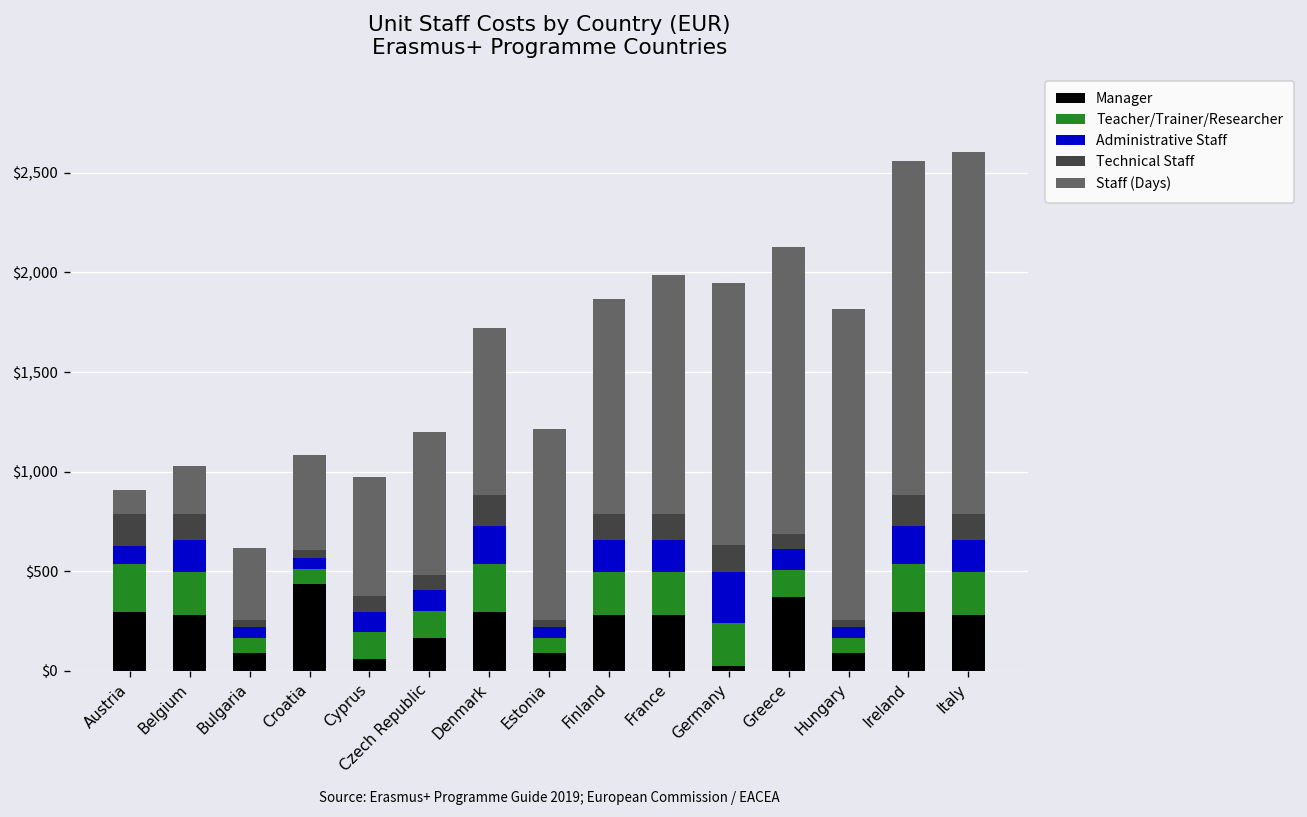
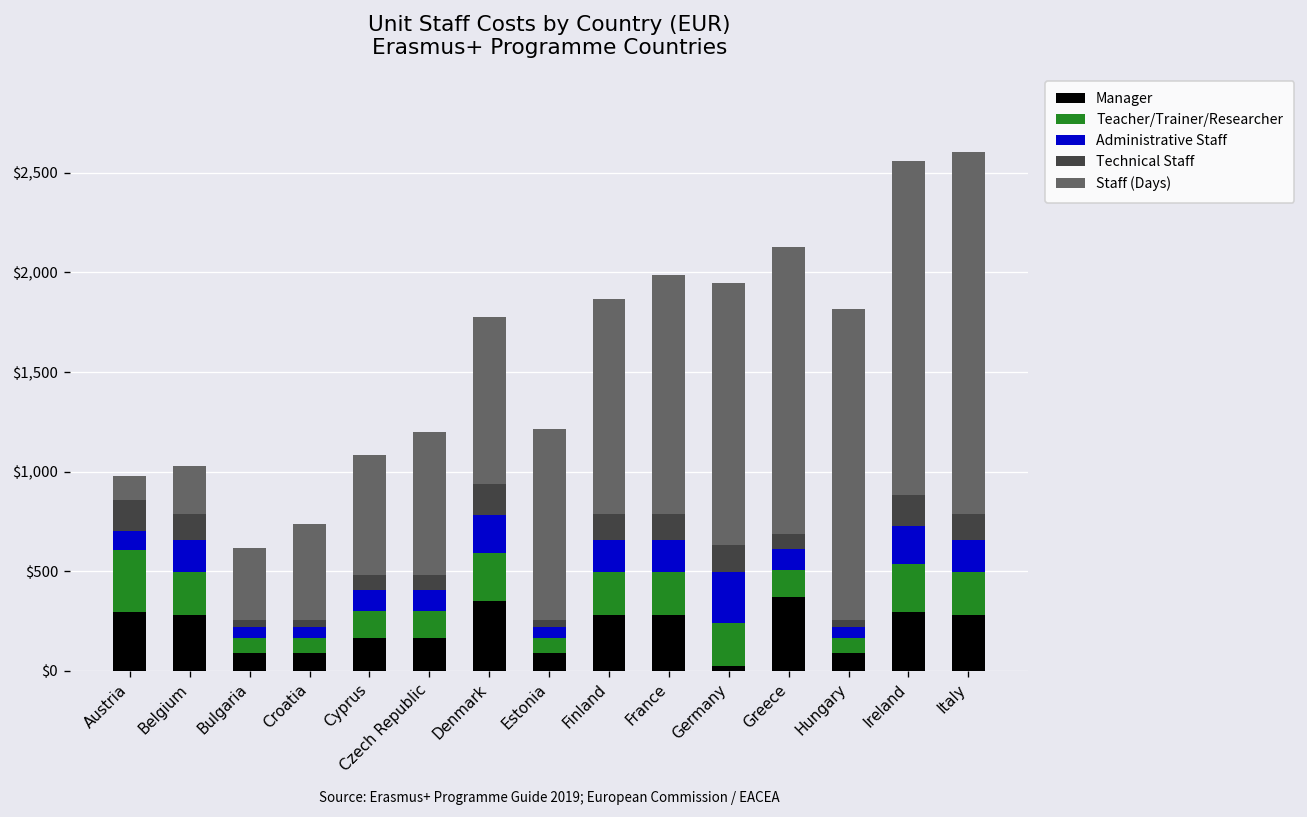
Teacher/Trainer/Researcher, Austria: $240 -> $310
Manager, Croatia: $440 -> $90
Manager, Cyprus: $60 -> $160
Manager, Denmark: $290 -> $350
